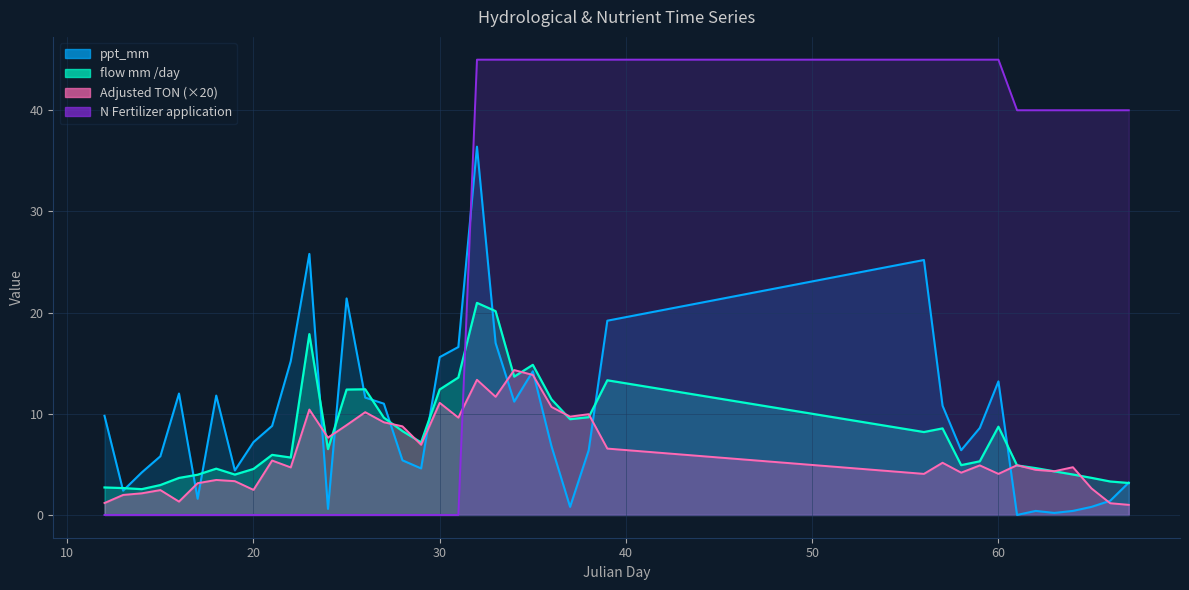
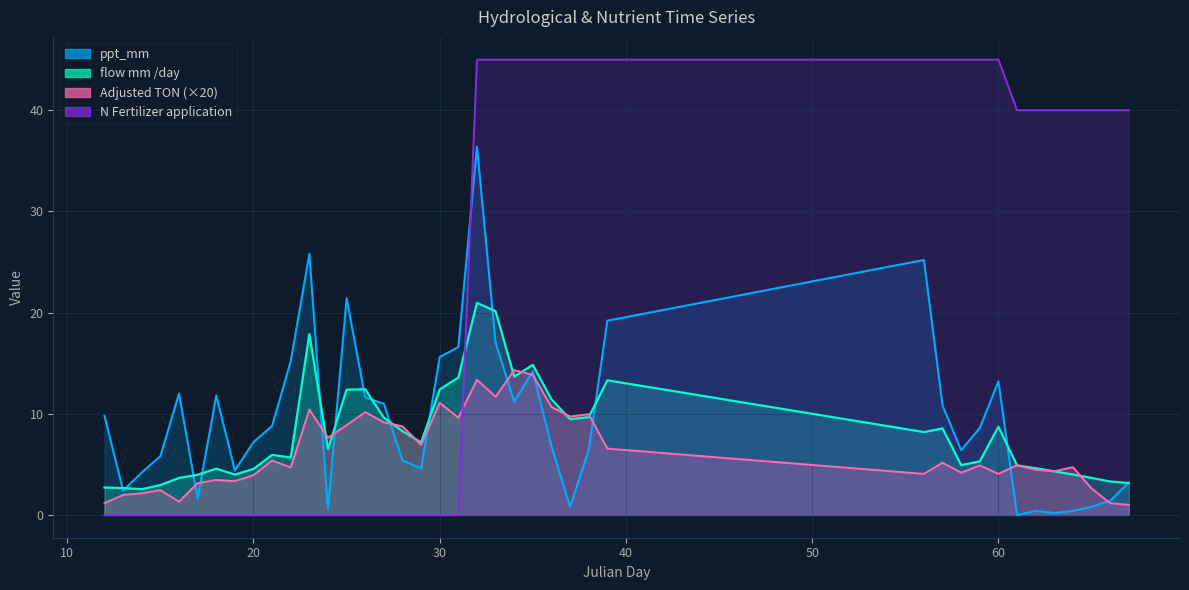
Adjusted TON (×20), 20: 2.5 -> 3.9
